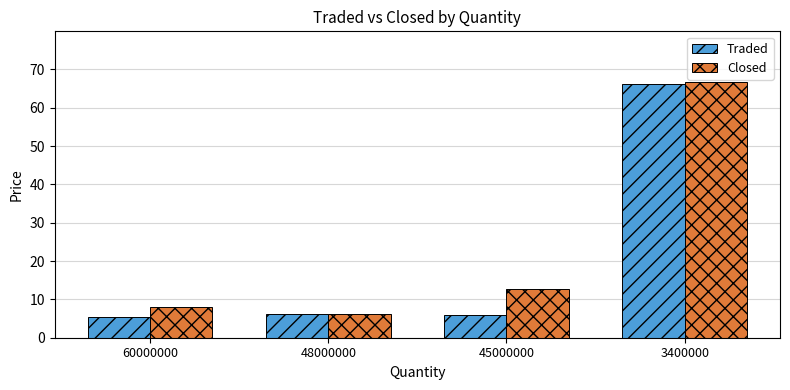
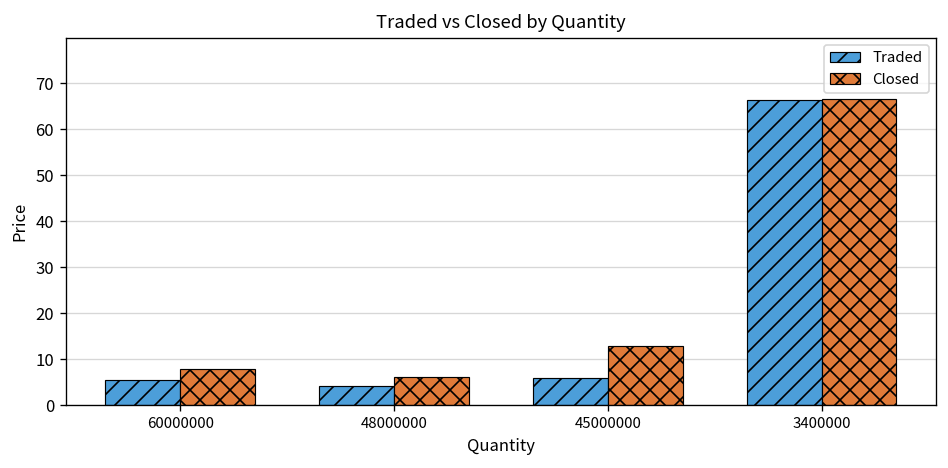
Traded, 48000000: 6 -> 4
